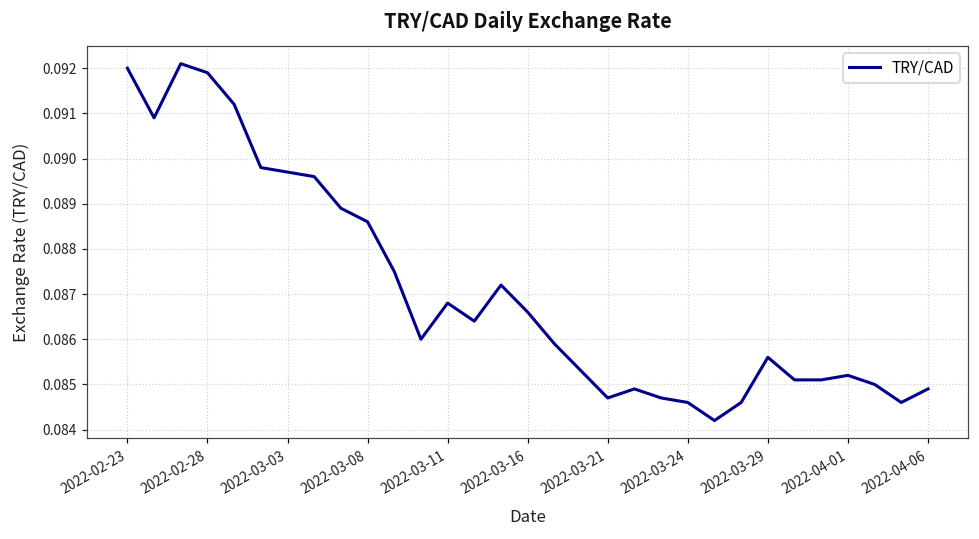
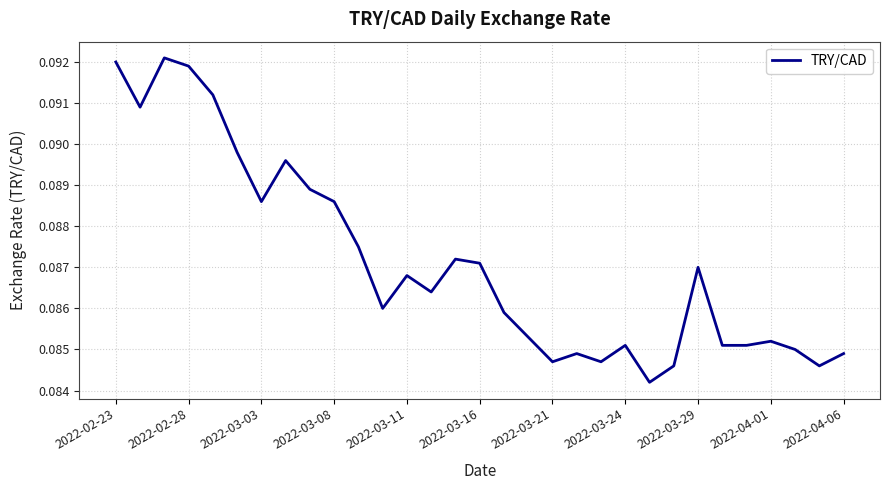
2022-03-03: 0.0897 -> 0.0886
2022-03-16: 0.0866 -> 0.0871
2022-03-24: 0.0846 -> 0.0851
2022-03-29: 0.0856 -> 0.0870
